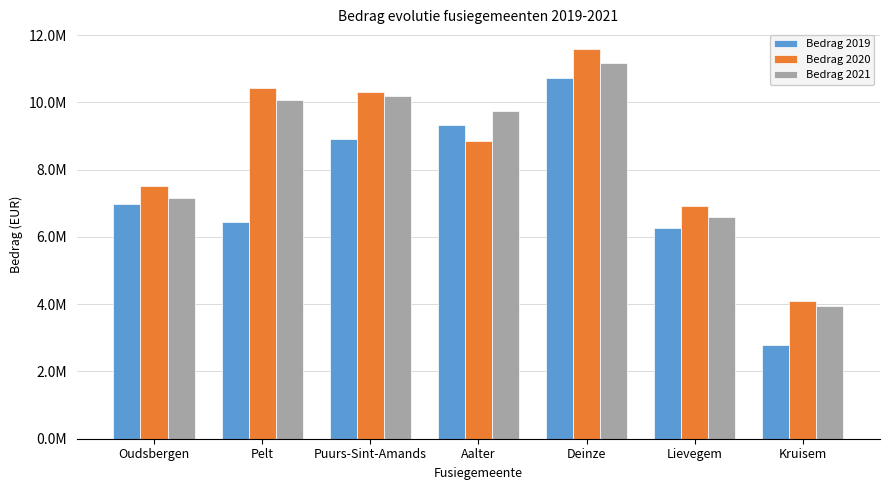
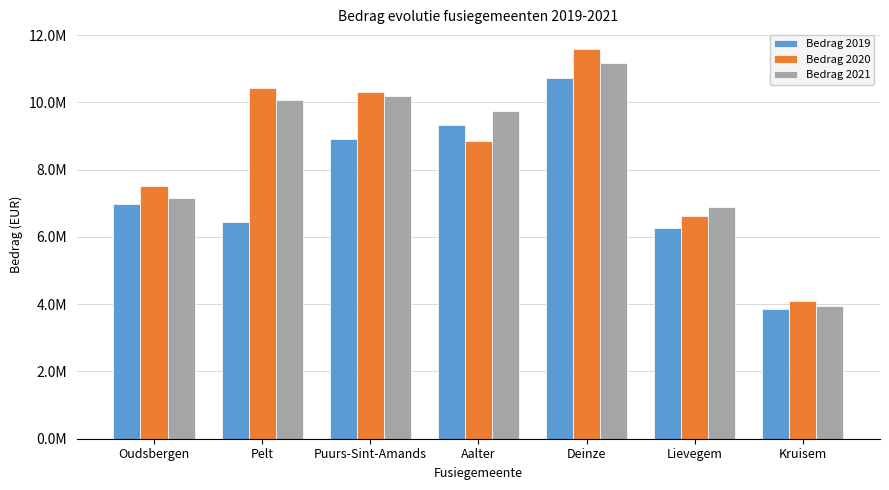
Bedrag 2020, Lievegem: 6900000 -> 6600000
Bedrag 2021, Lievegem: 6600000 -> 6900000
Bedrag 2019, Kruisem: 2800000 -> 3800000
